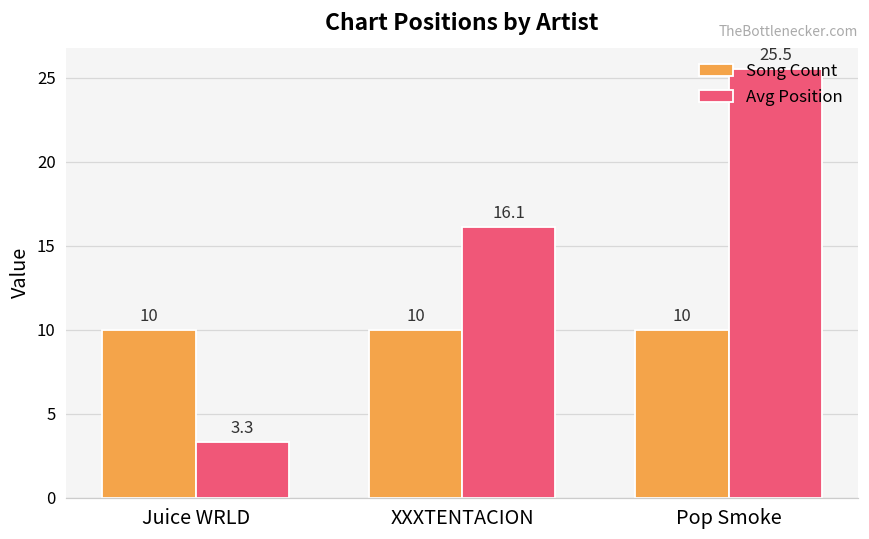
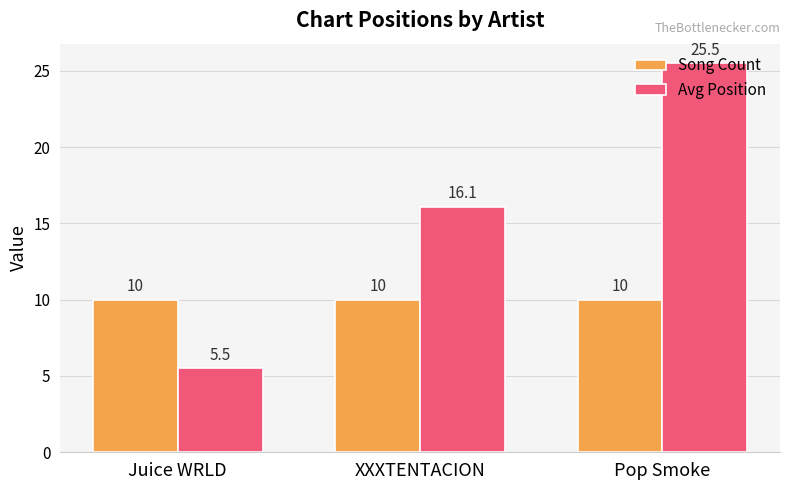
Avg Position, Juice WRLD: 3.3 -> 5.5
